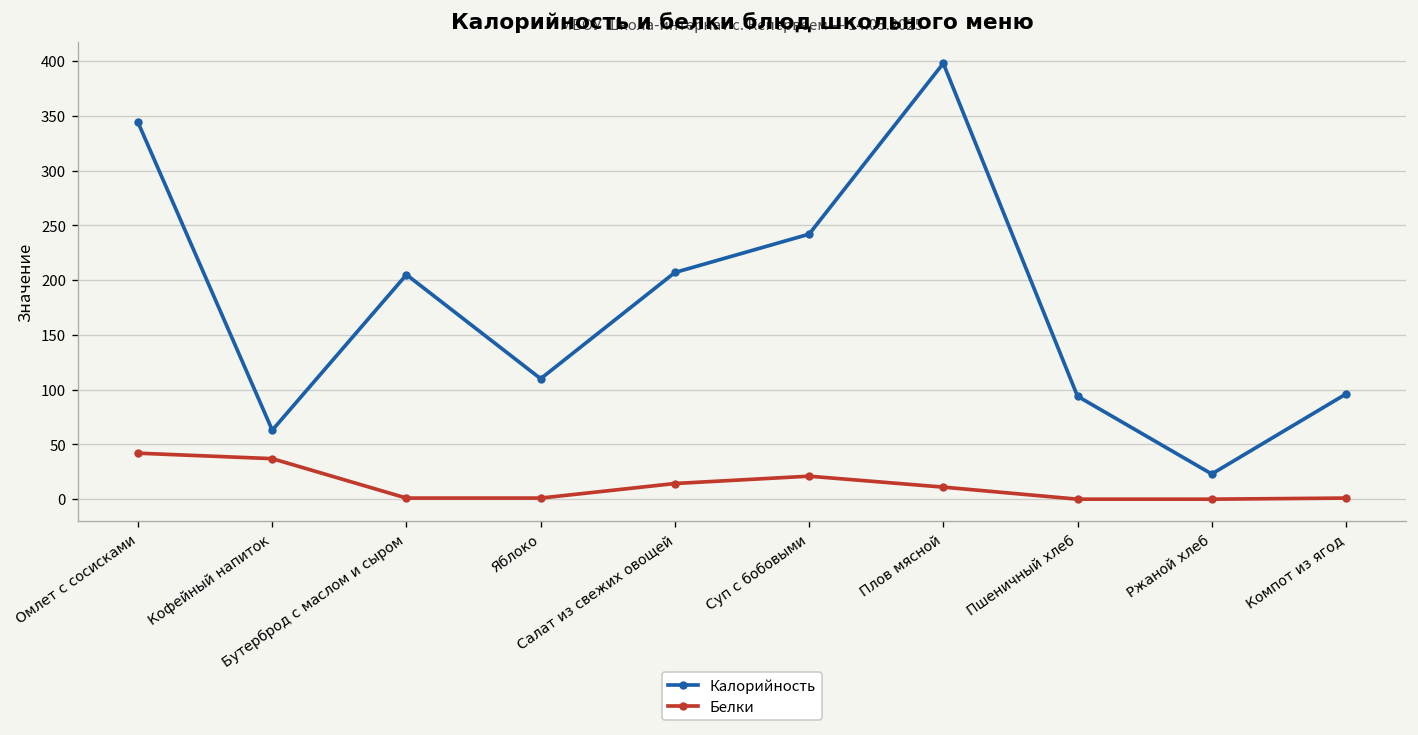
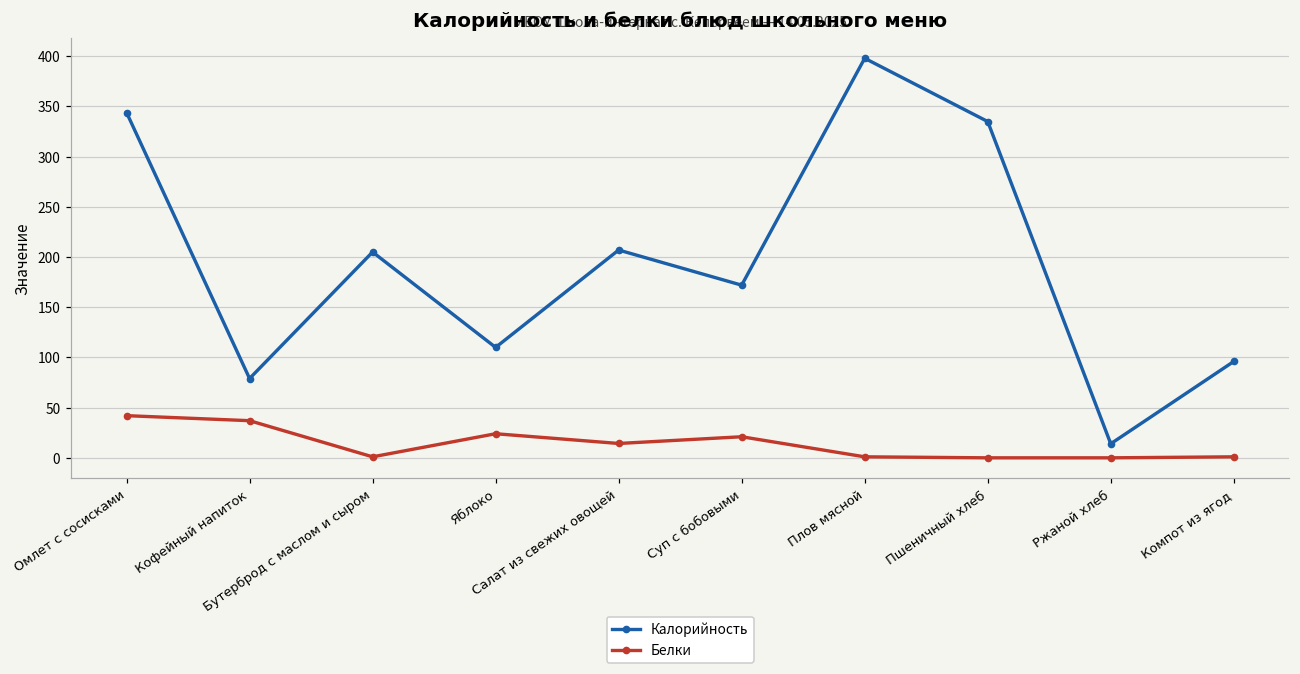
Калорийность, Кофейный напиток: 60 -> 80
Белки, Яблоко: 0 -> 20
Калорийность, Суп с бобовыми: 240 -> 170
Белки, Плов мясной: 10 -> 0
Калорийность, Пшеничный хлеб: 90 -> 340
Калорийность, Ржаной хлеб: 20 -> 10
